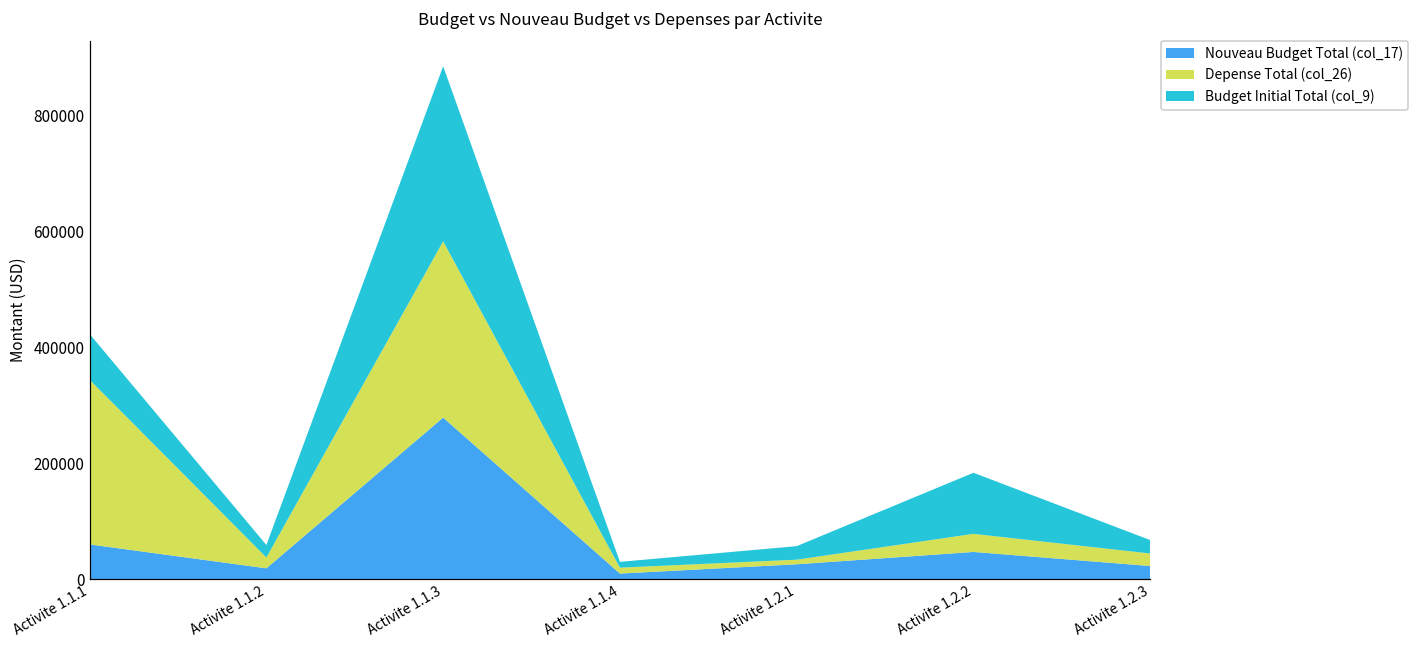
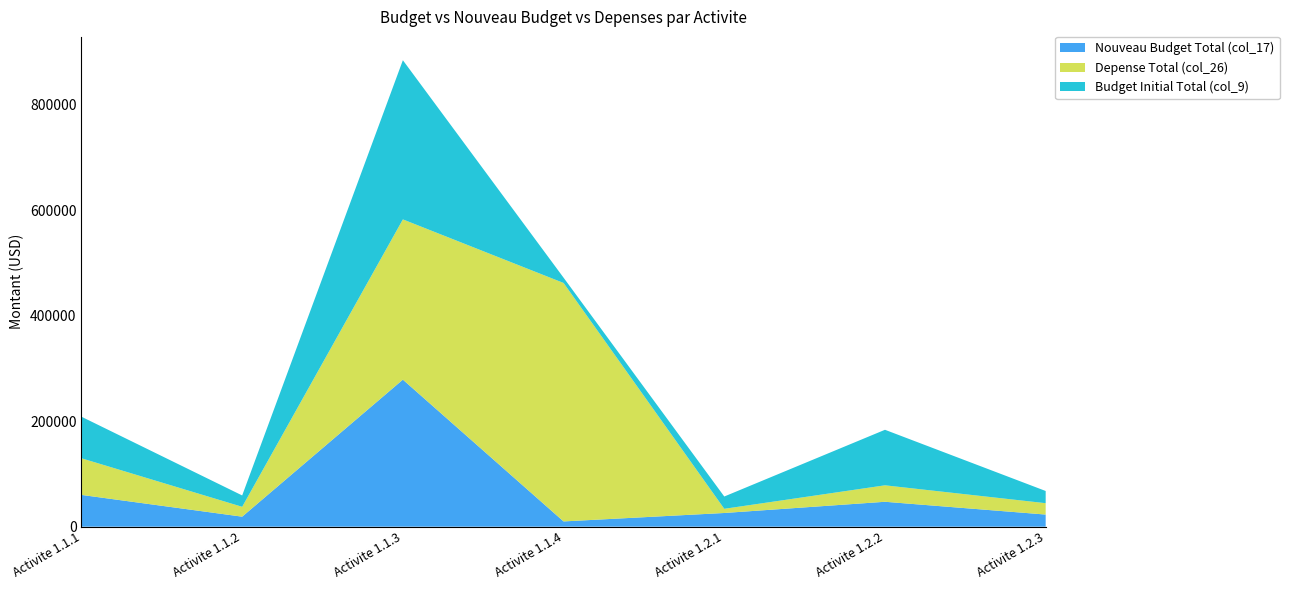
Depense Total (col_26), Activite 1.1.1: 280000 -> 70000
Depense Total (col_26), Activite 1.1.4: 10000 -> 450000
